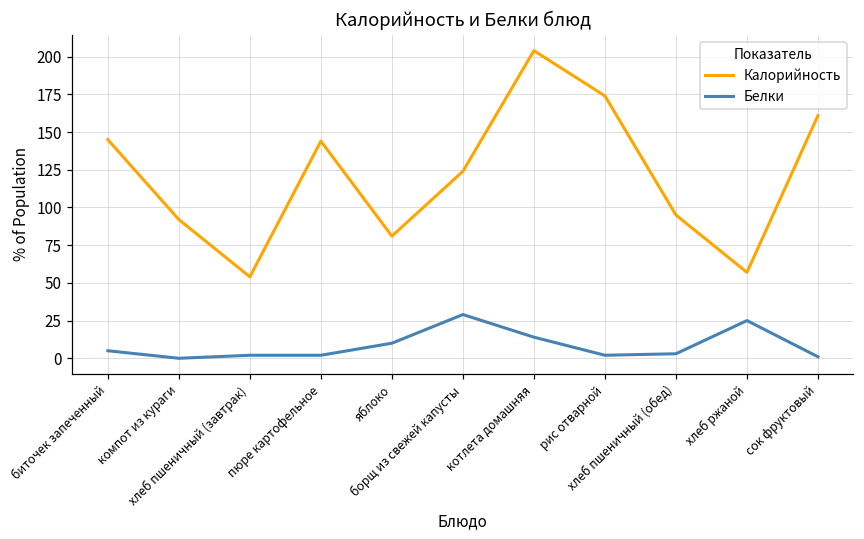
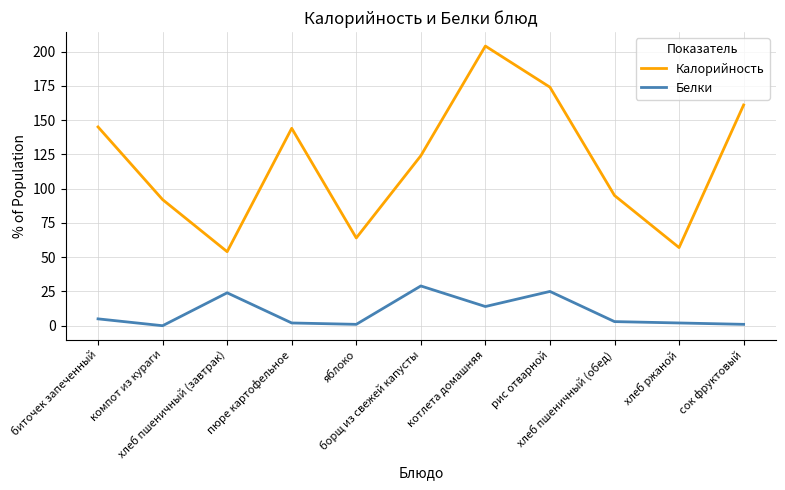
Белки, хлеб пшеничный (завтрак): 2 -> 24
Калорийность, яблоко: 81 -> 64
Белки, яблоко: 10 -> 1
Белки, рис отварной: 2 -> 25
Белки, хлеб ржаной: 25 -> 2
